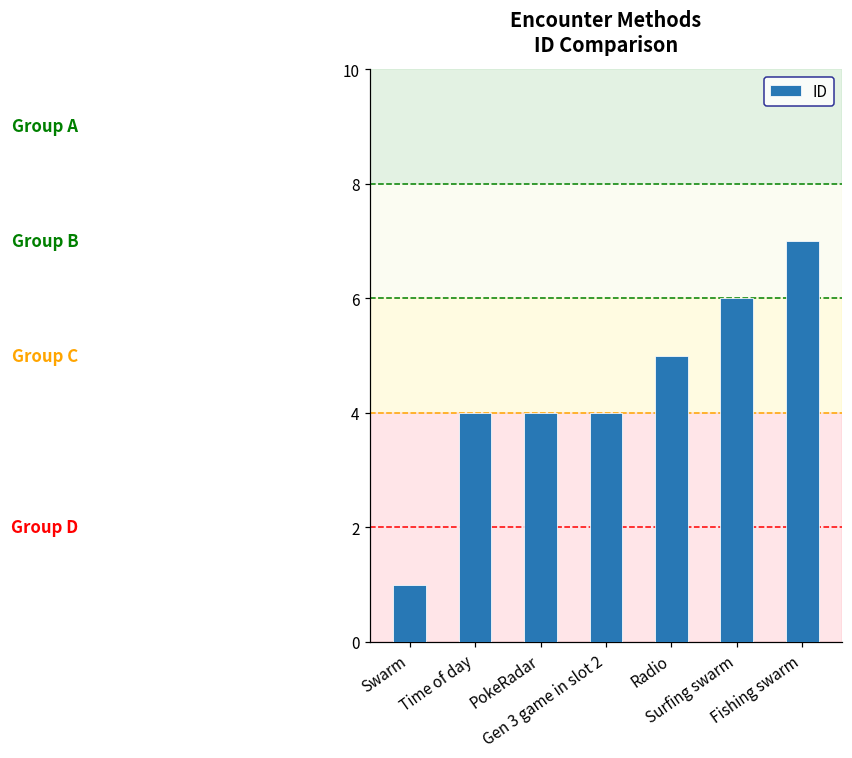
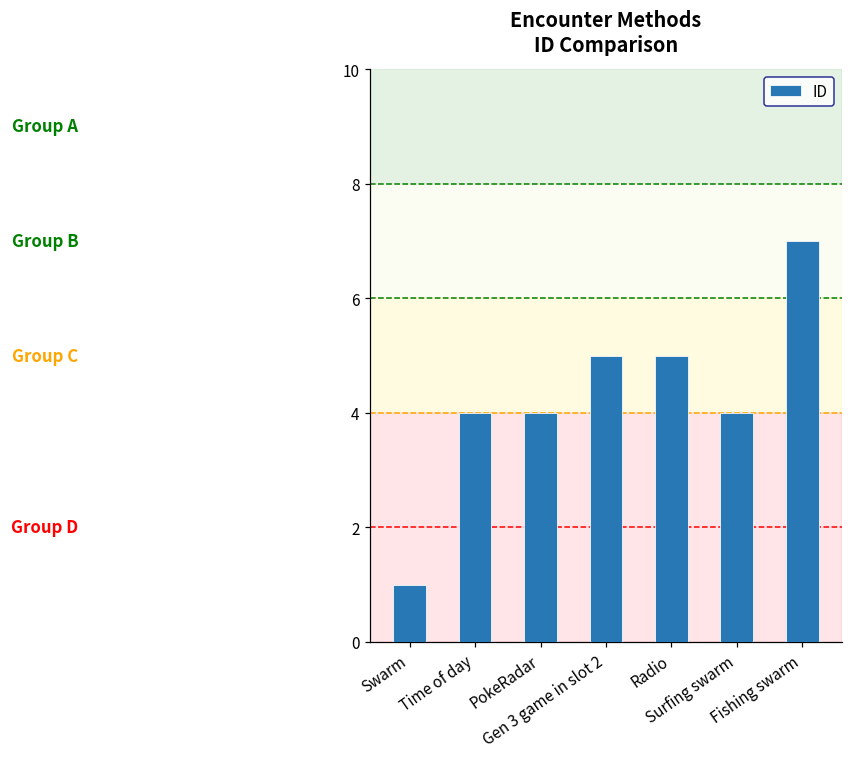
Gen 3 game in slot 2: 4 -> 5
Surfing swarm: 6 -> 4
